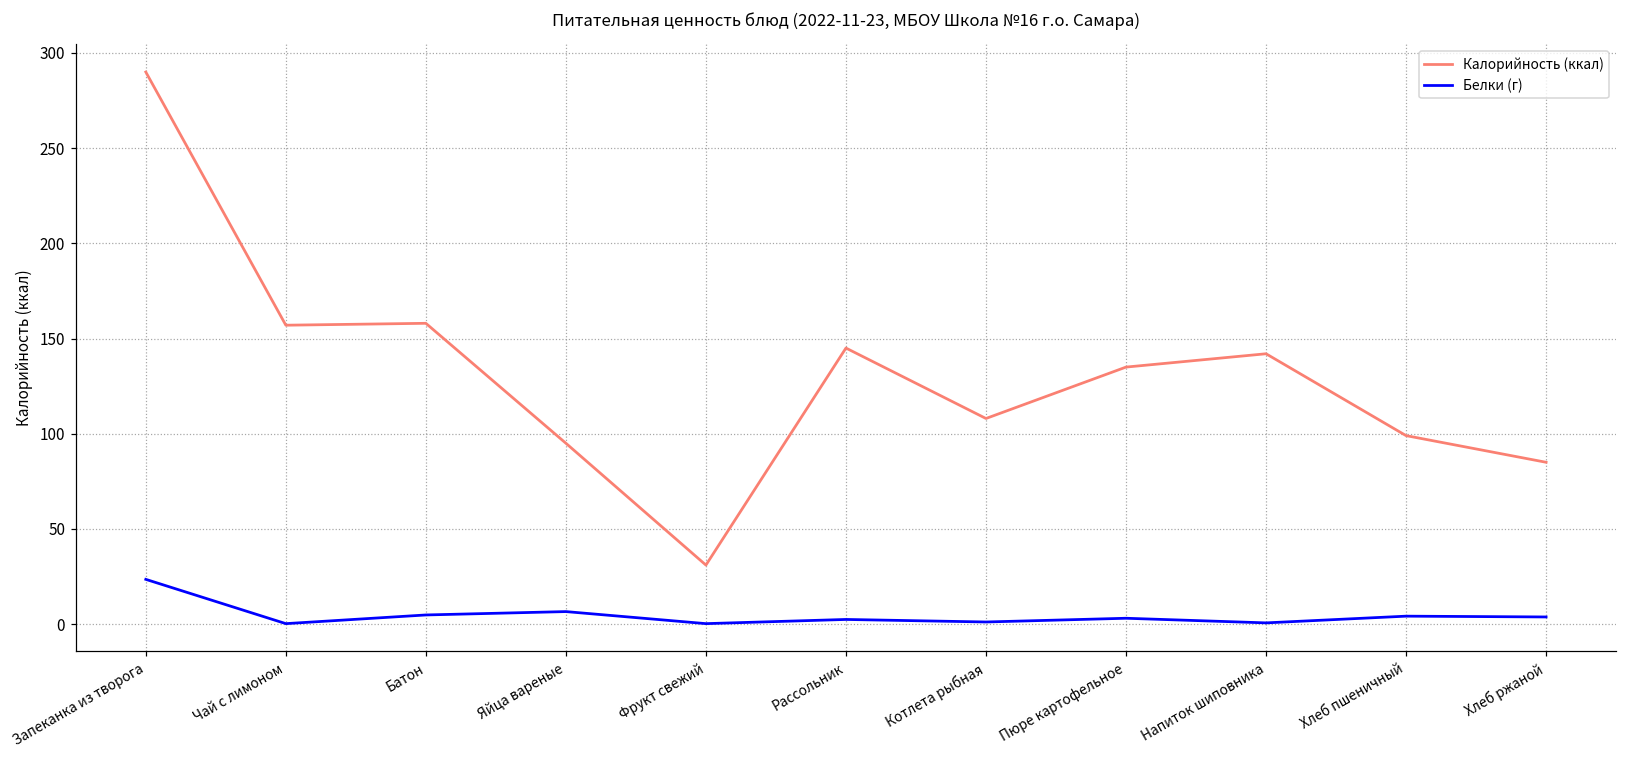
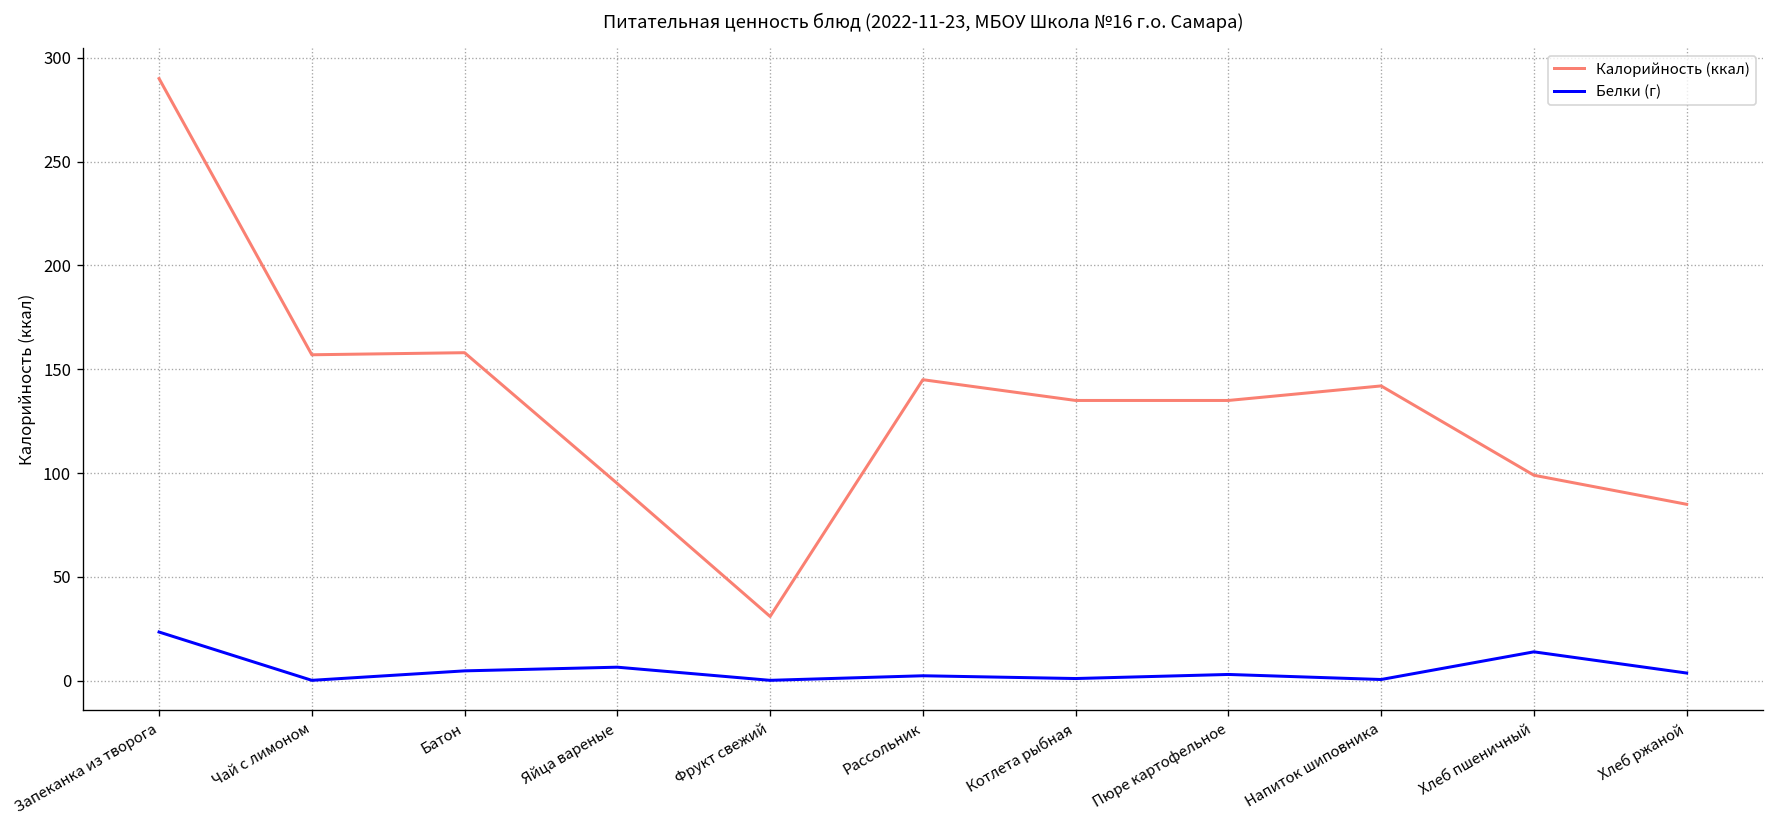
Калорийность (ккал), Котлета рыбная: 108 -> 135
Белки (г), Хлеб пшеничный: 4 -> 14
